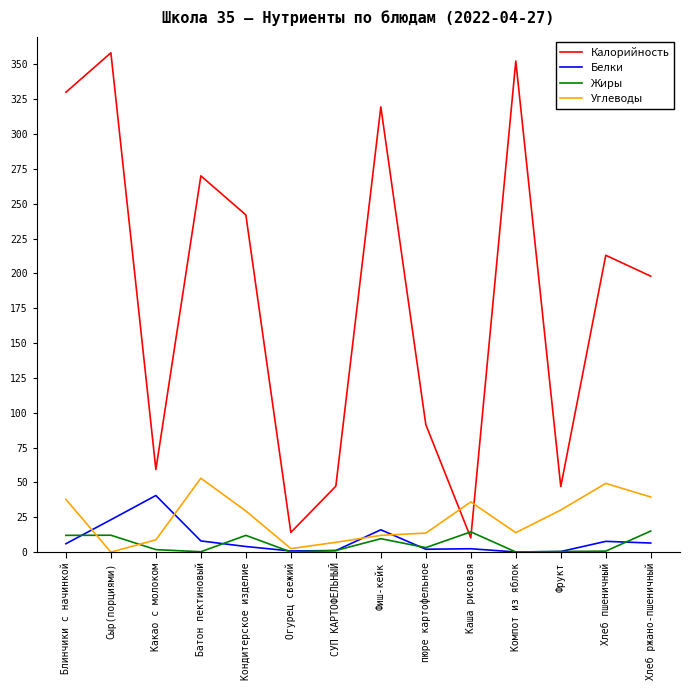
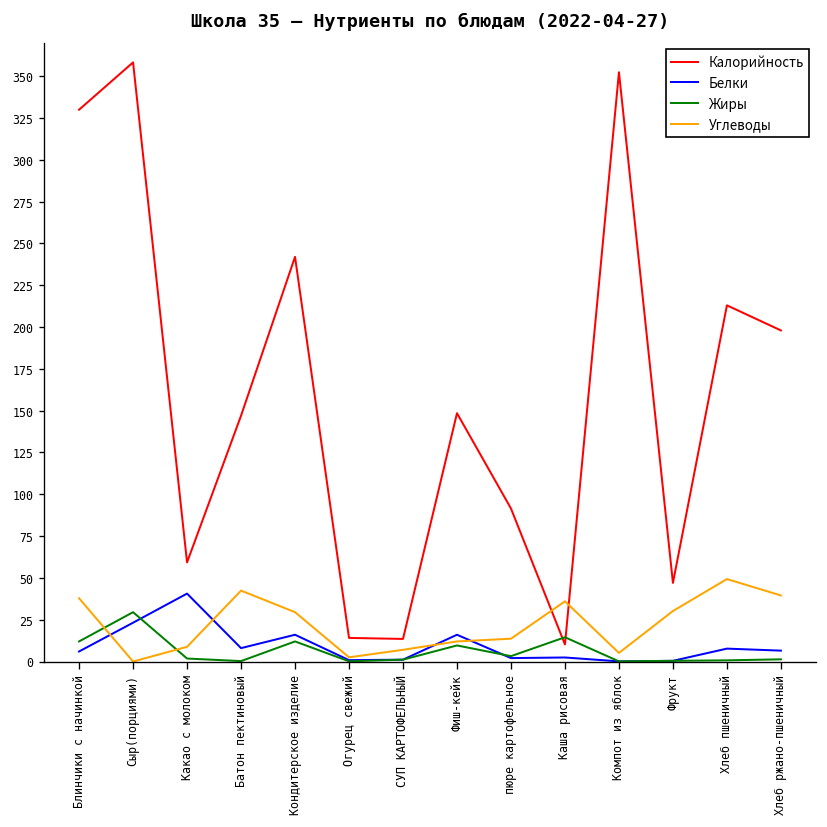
Жиры, Сыр(порциями): 12 -> 30
Калорийность, Батон пектиновый: 270 -> 147
Углеводы, Батон пектиновый: 53 -> 42
Белки, Кондитерское изделие: 4 -> 16
Калорийность, СУП КАРТОФЕЛЬНЫЙ: 47 -> 14
Калорийность, Фиш-кейк: 320 -> 149
Углеводы, Компот из яблок: 14 -> 5
Жиры, Хлеб ржано-пшеничный: 15 -> 1
